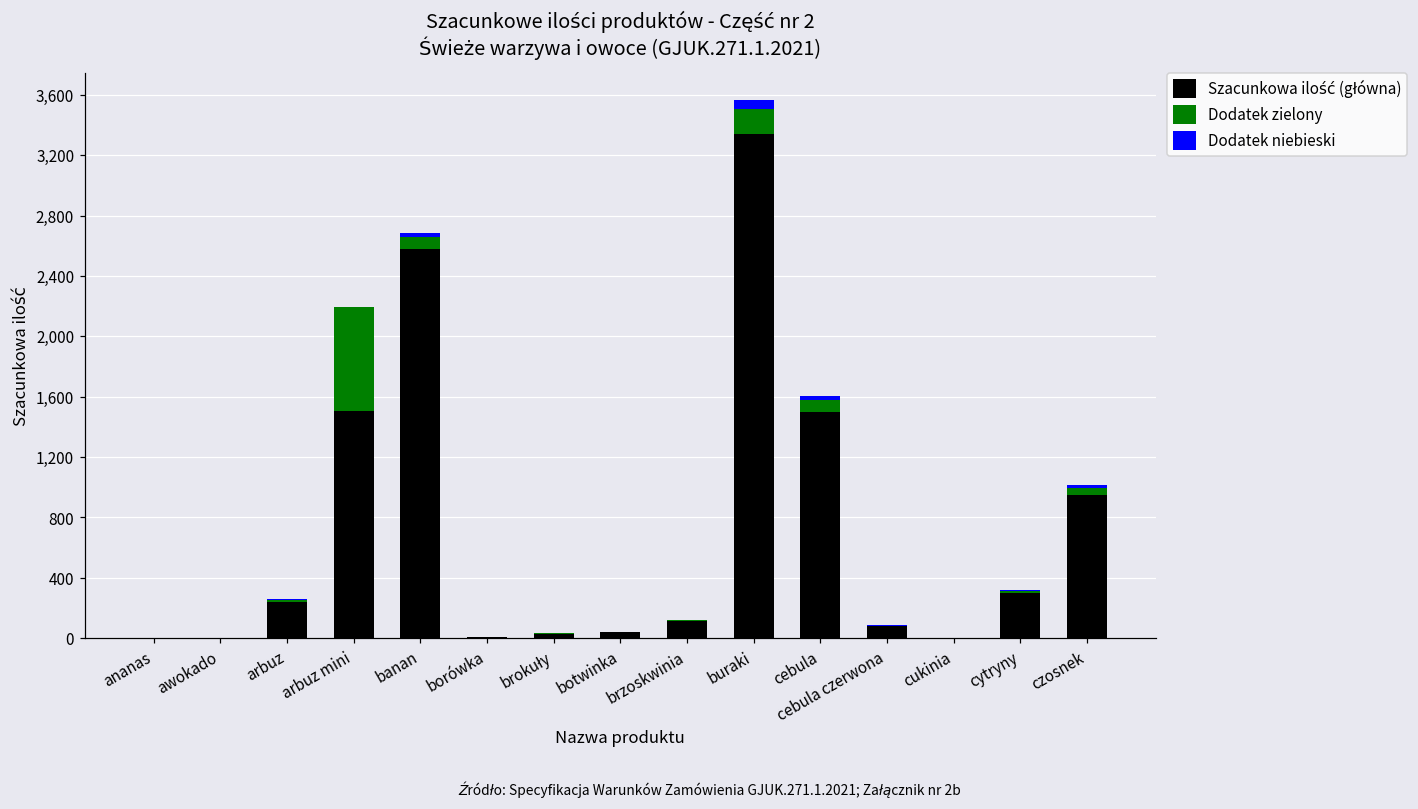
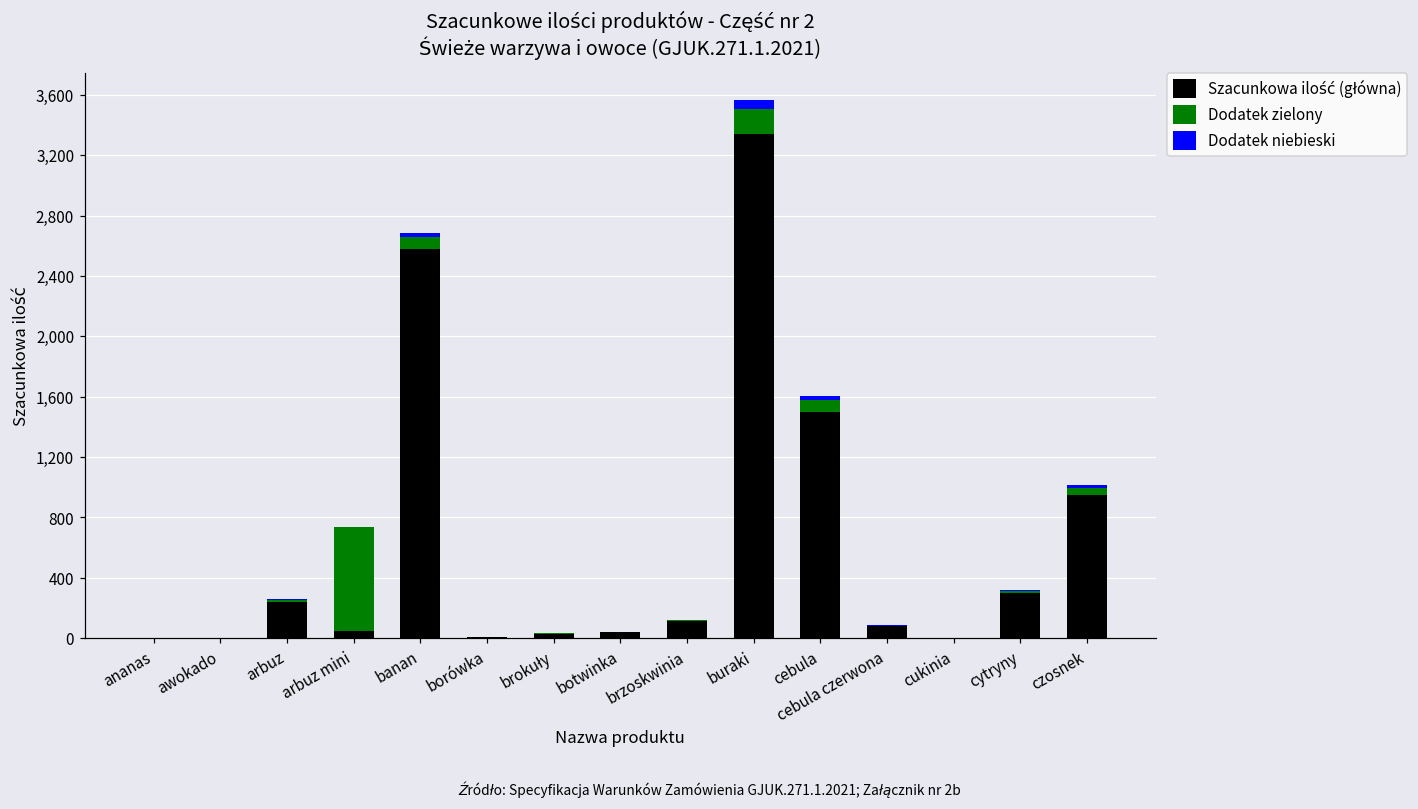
Szacunkowa ilość (główna), arbuz mini: 1,510 -> 50
